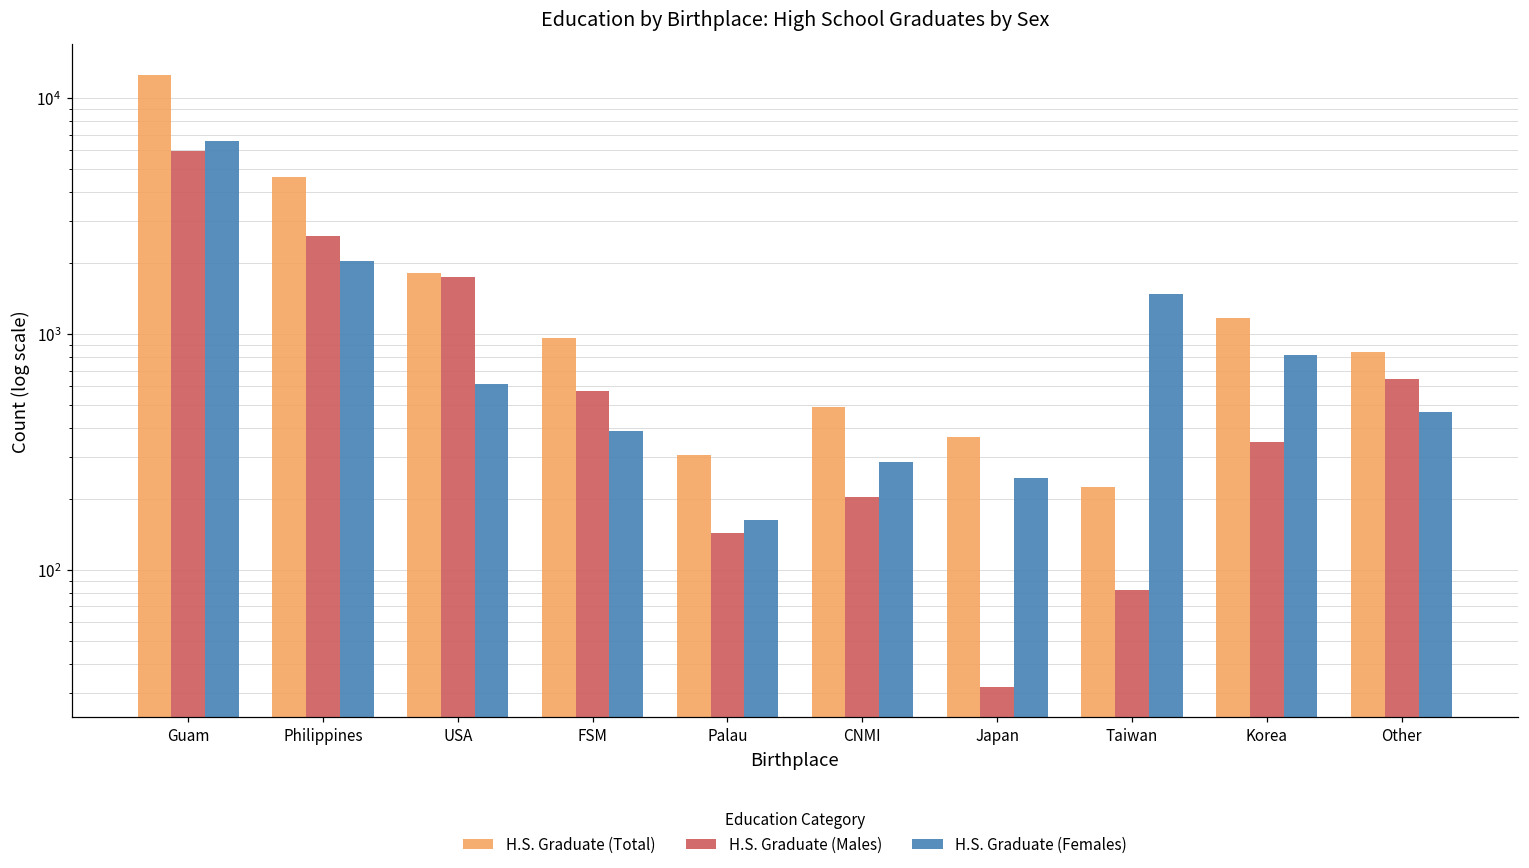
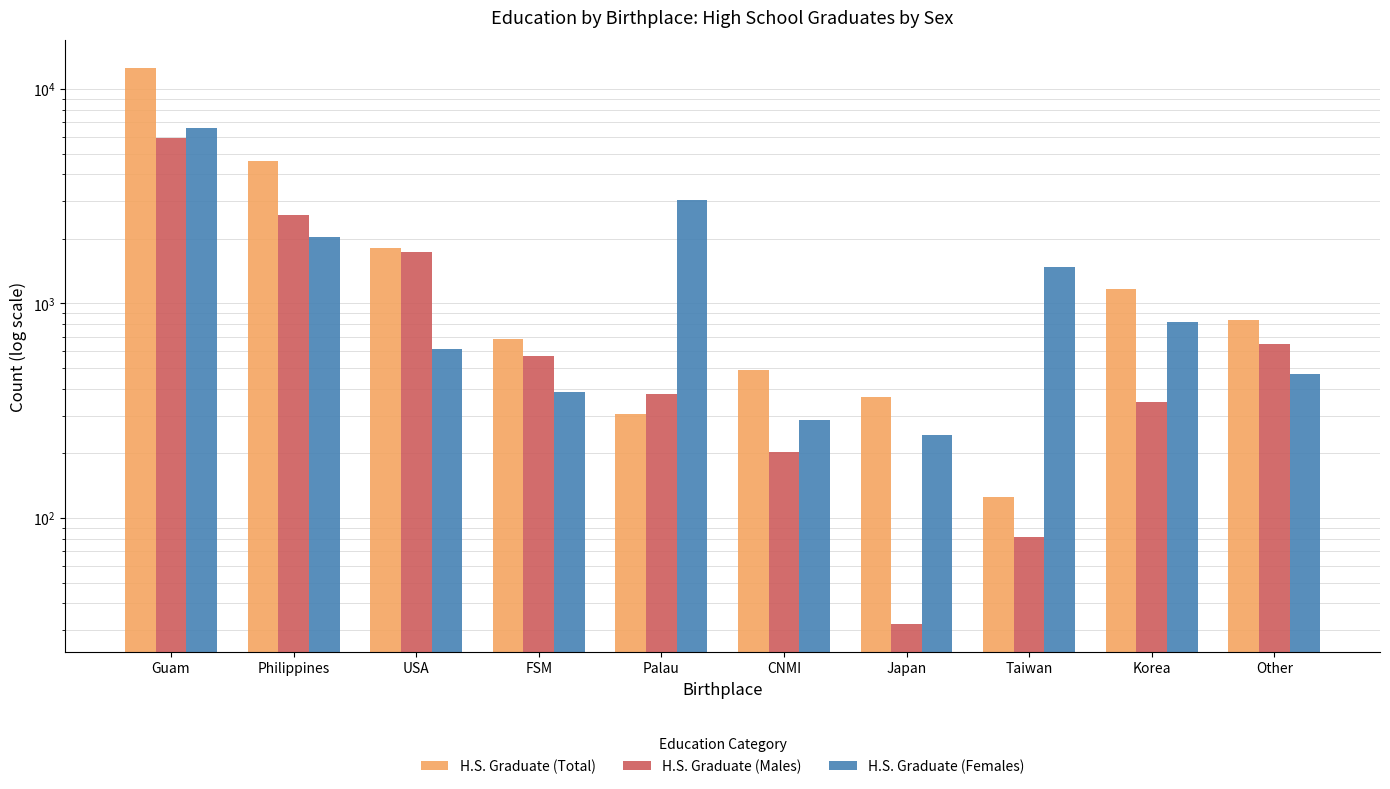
H.S. Graduate (Total), FSM: 1000 -> 690
H.S. Graduate (Males), Palau: 140 -> 380
H.S. Graduate (Females), Palau: 160 -> 3100
H.S. Graduate (Total), Taiwan: 220 -> 130
